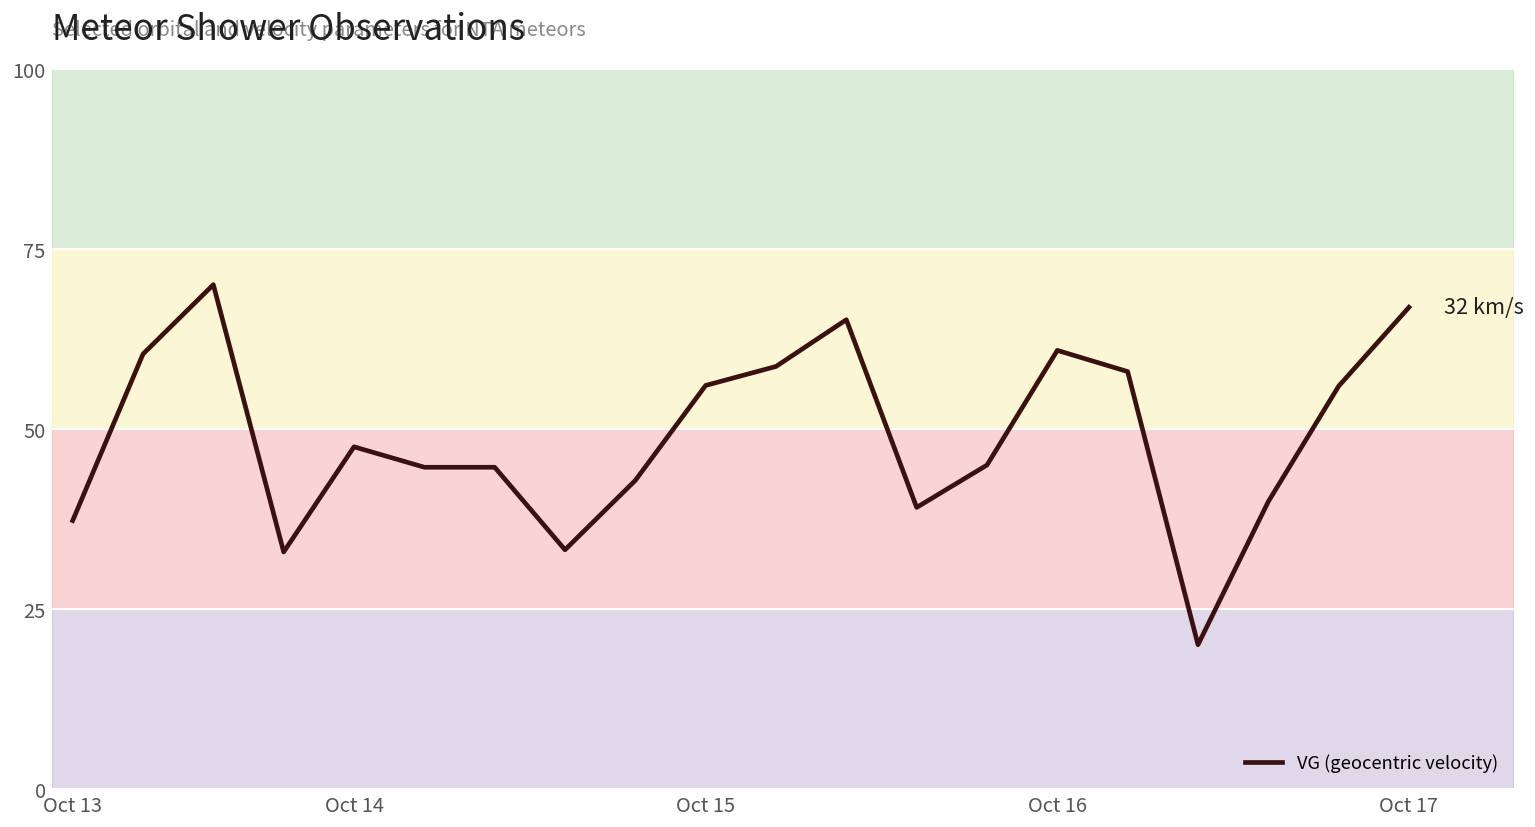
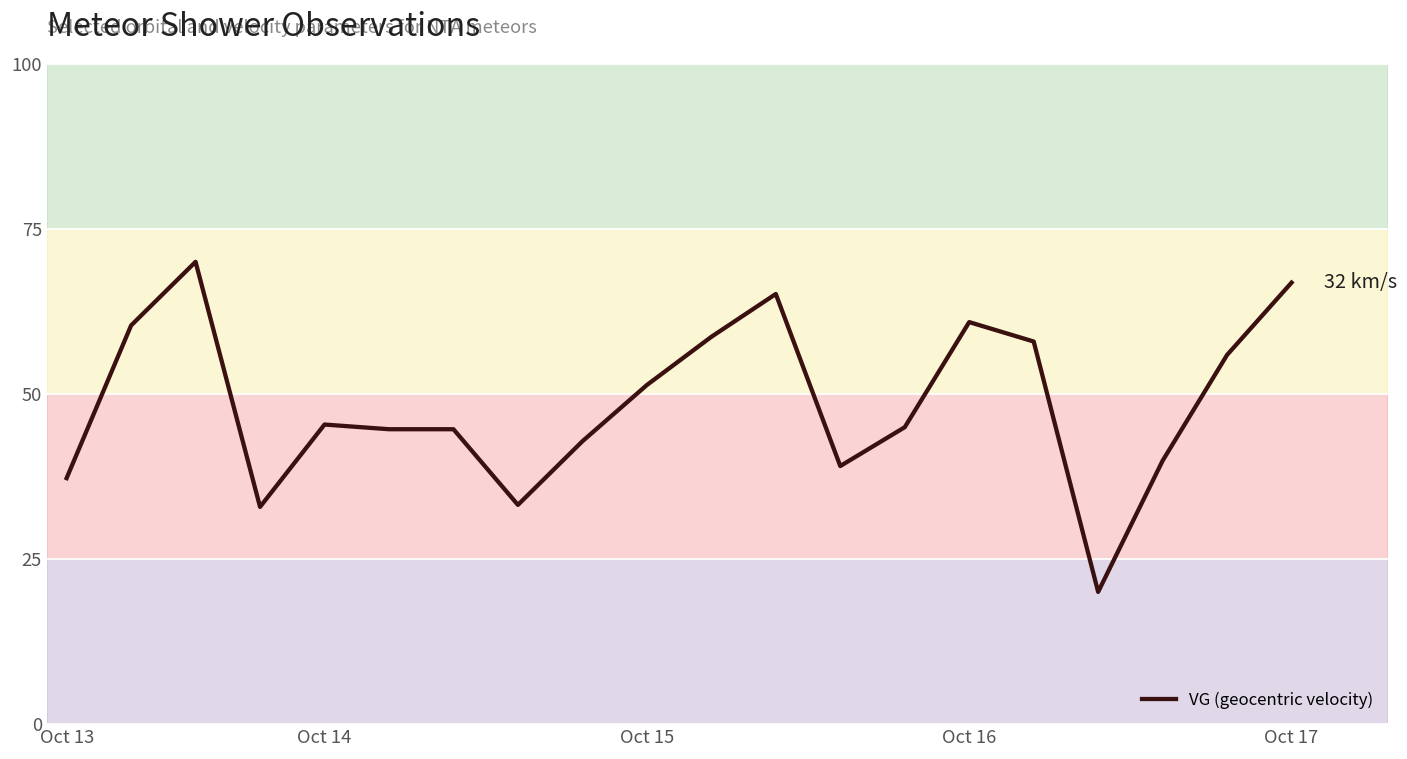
Oct 14: 47 -> 45
Oct 15: 56 -> 51
